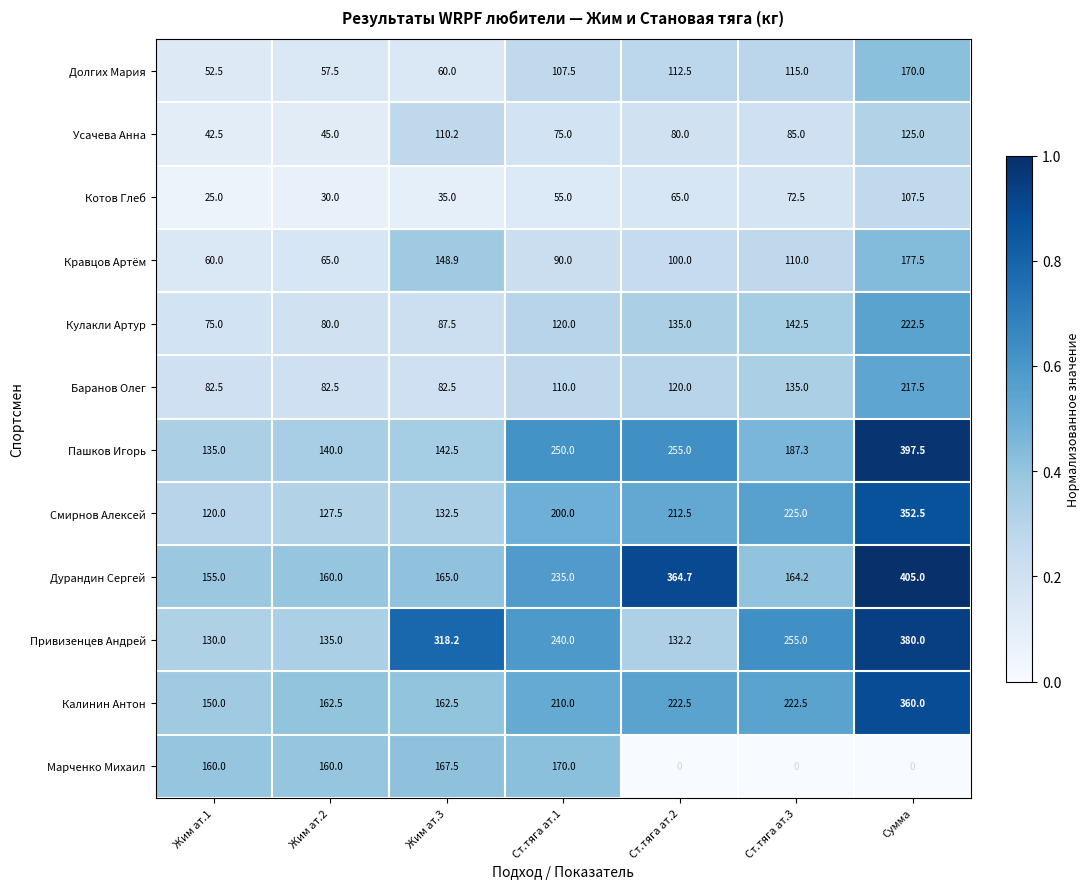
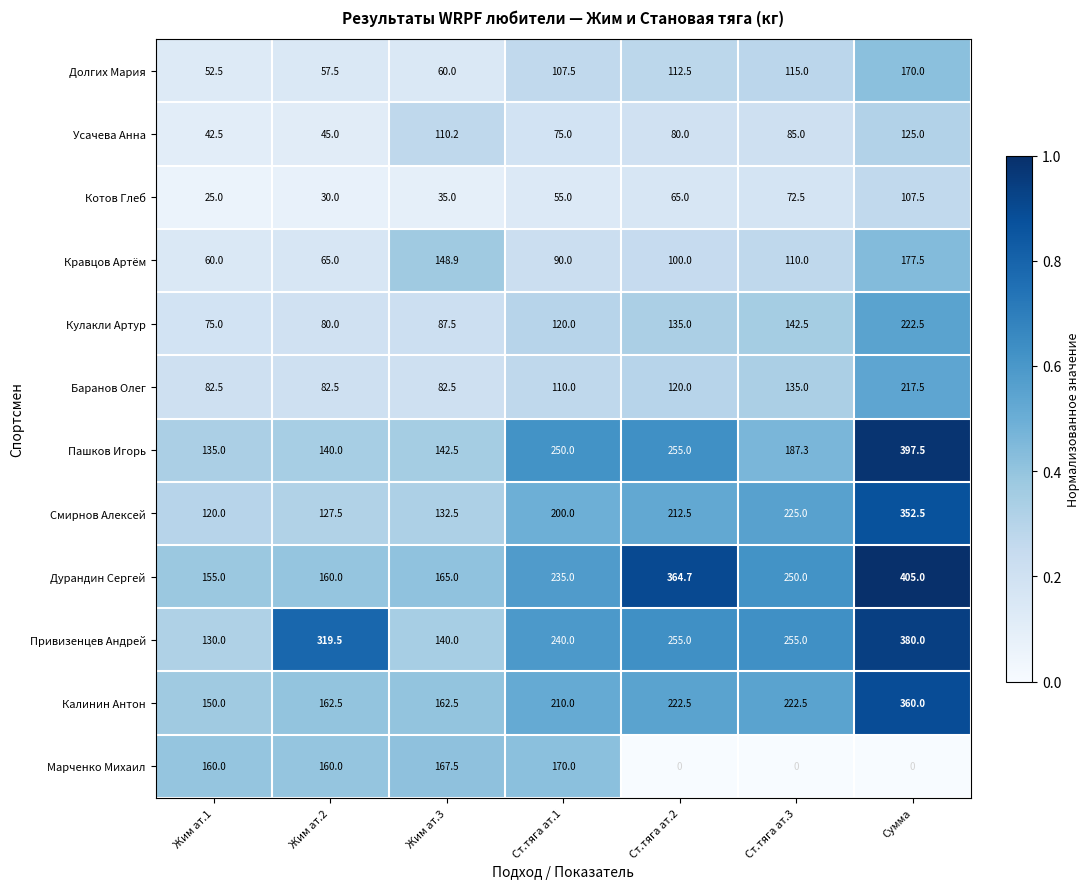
Дурандин Сергей, Ст.тяга ат.3: 164.2 -> 250.0
Привизенцев Андрей, Жим ат.2: 135.0 -> 319.5
Привизенцев Андрей, Жим ат.3: 318.2 -> 140.0
Привизенцев Андрей, Ст.тяга ат.2: 132.2 -> 255.0
